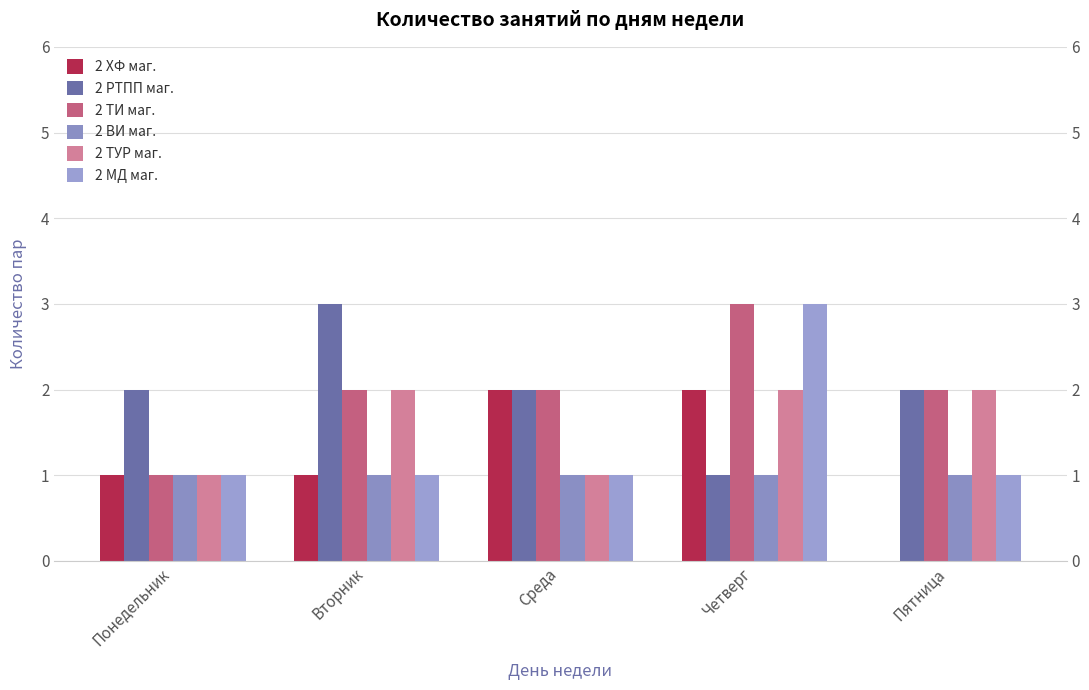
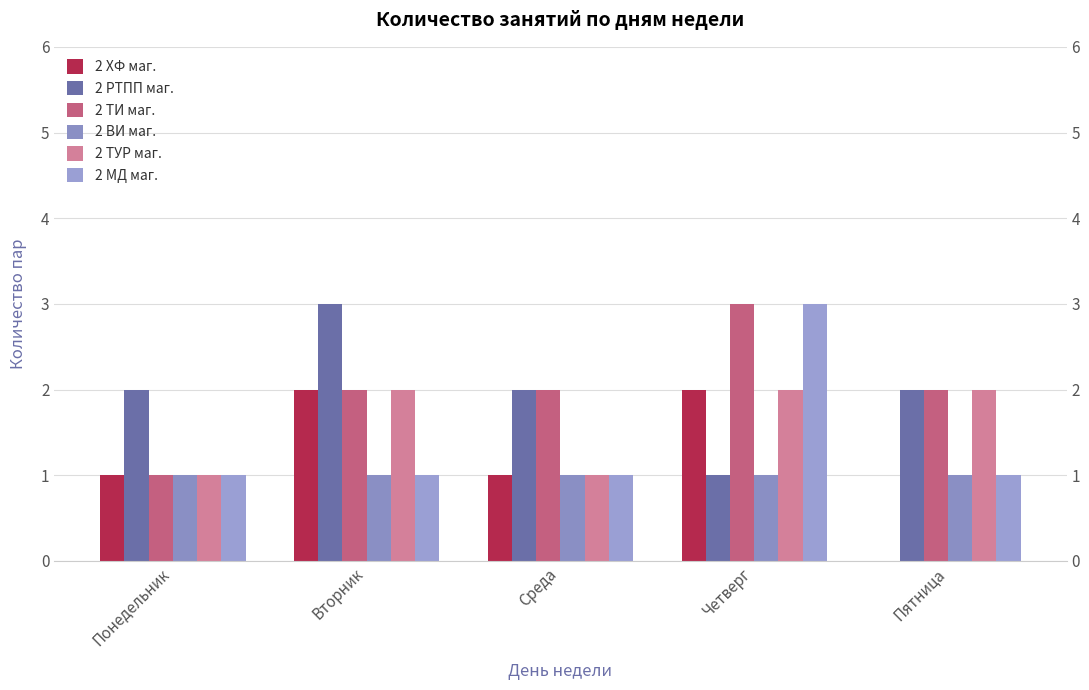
2 ХФ маг., Вторник: 1 -> 2
2 ХФ маг., Среда: 2 -> 1
